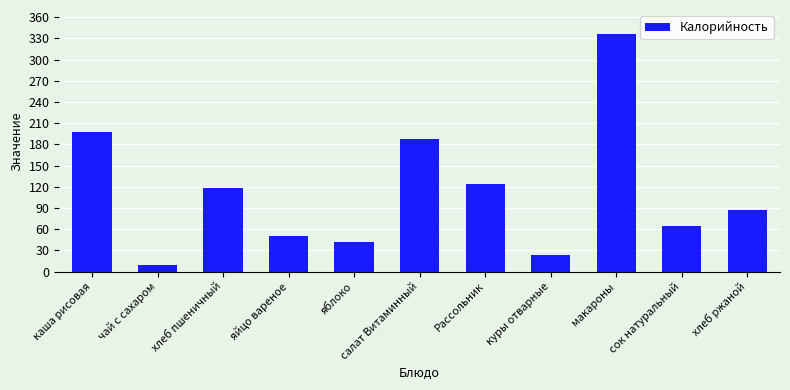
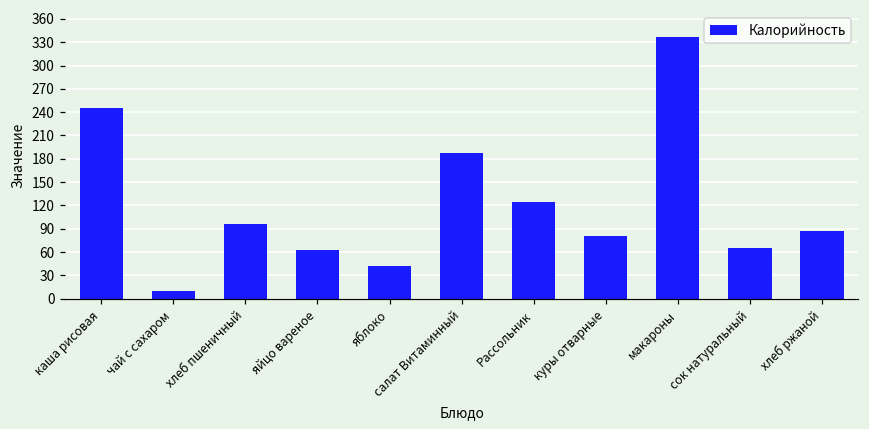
каша рисовая: 200 -> 250
хлеб пшеничный: 120 -> 100
яйцо вареное: 50 -> 60
куры отварные: 20 -> 80
